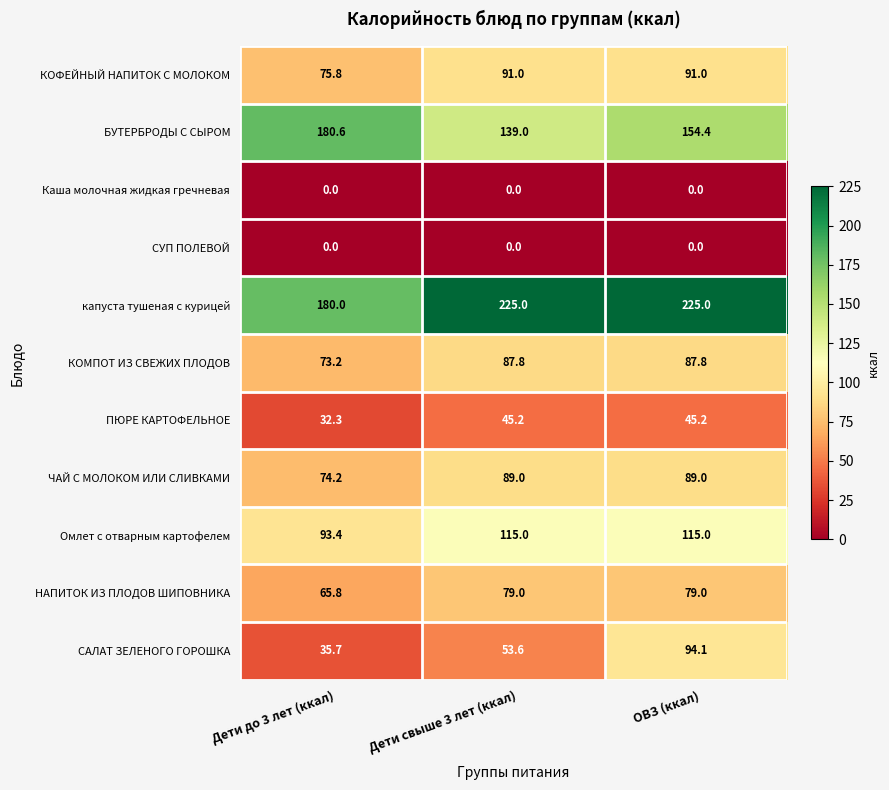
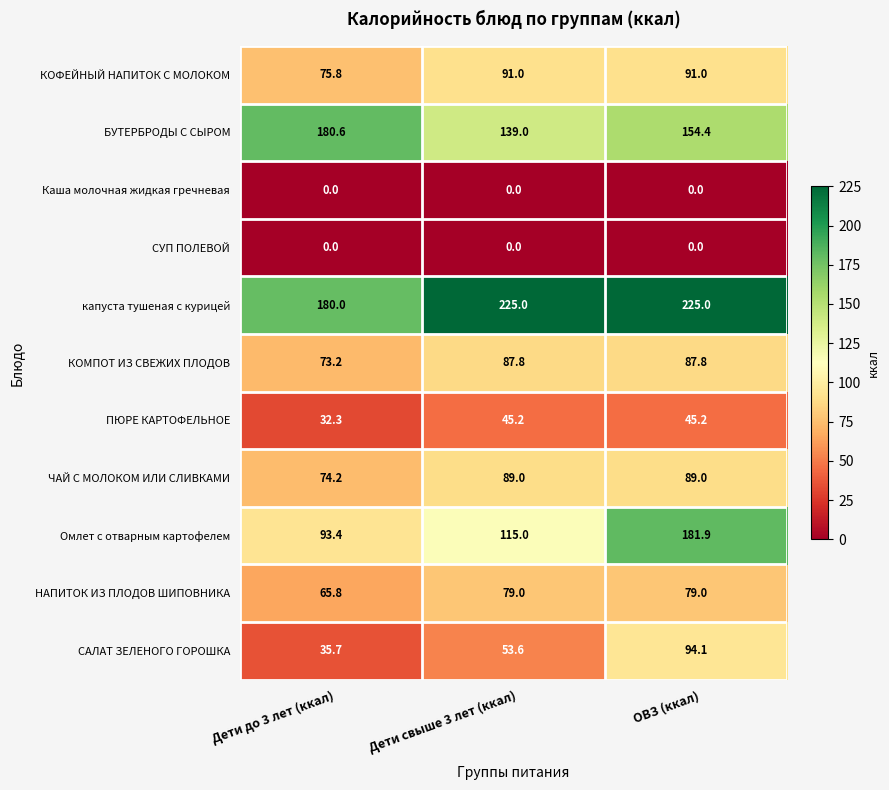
Омлет с отварным картофелем, ОВЗ (ккал): 115.0 -> 181.9
